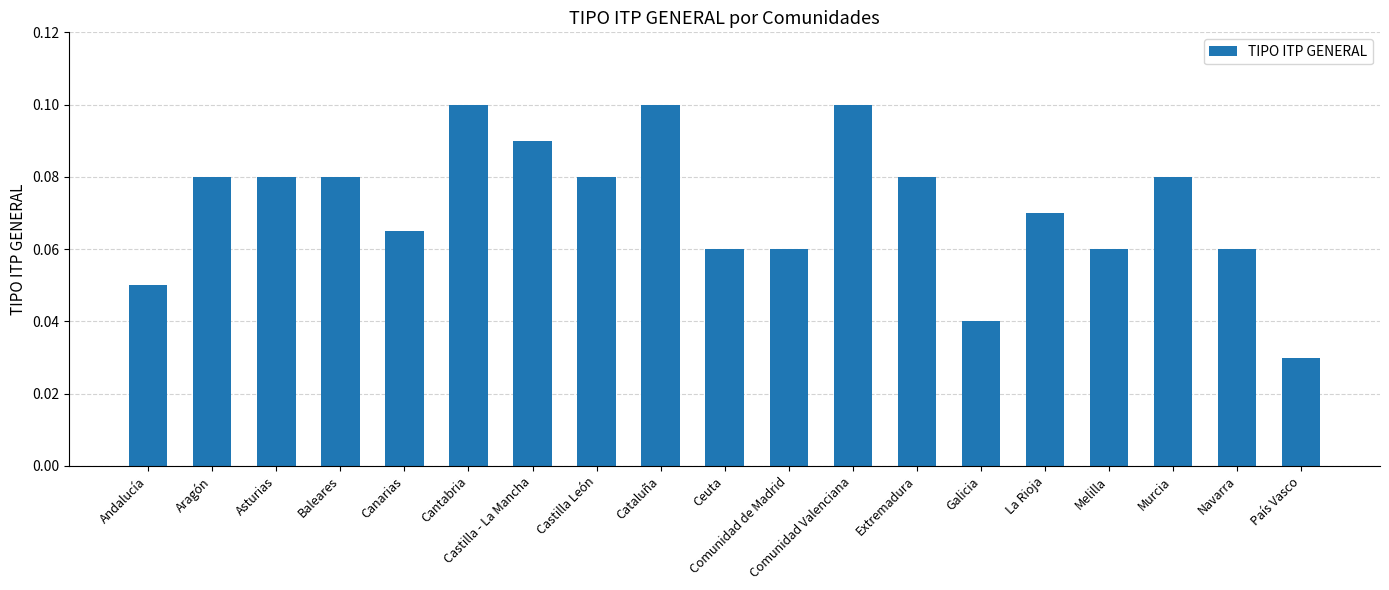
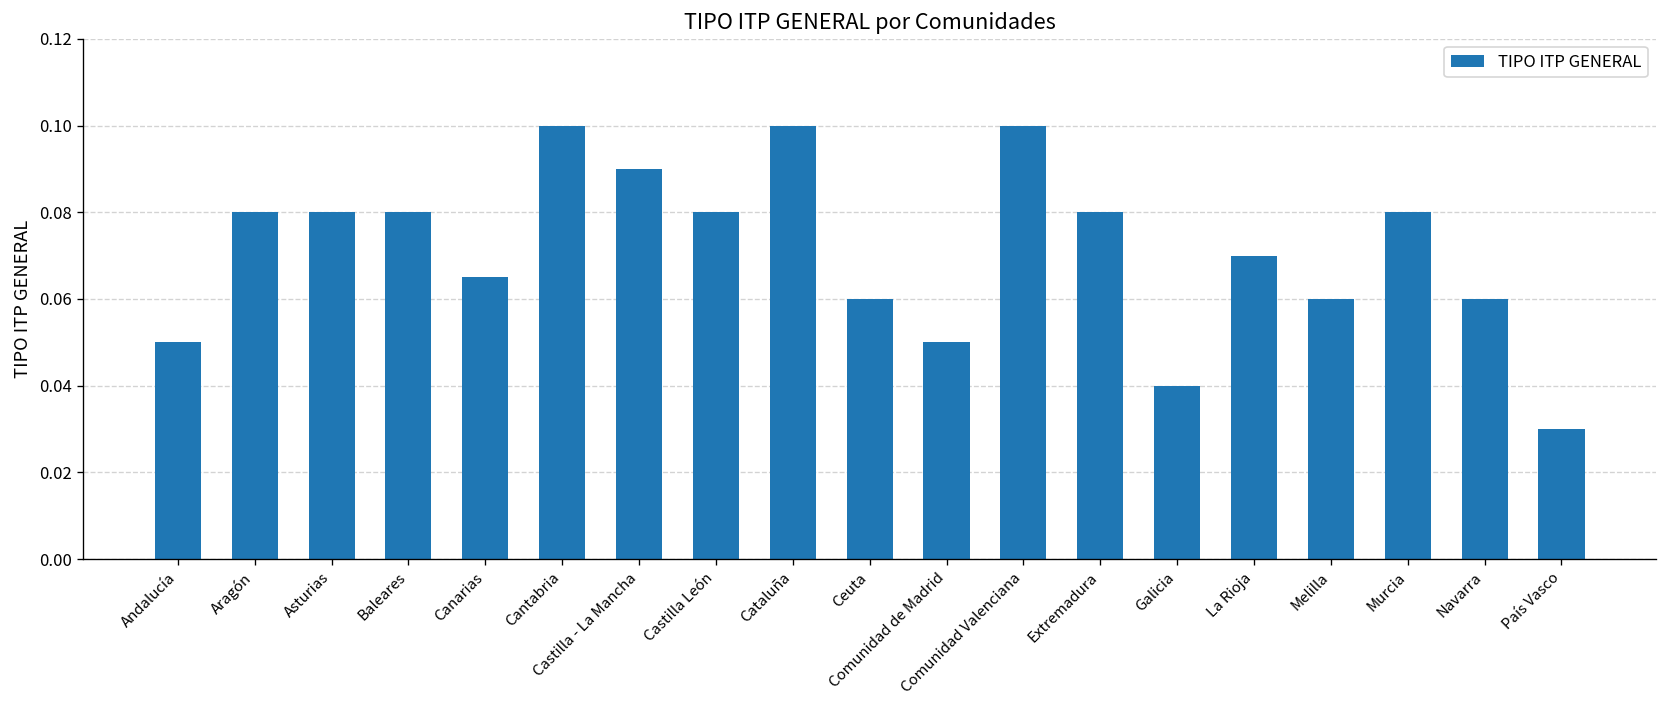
Comunidad de Madrid: 0.06 -> 0.05
